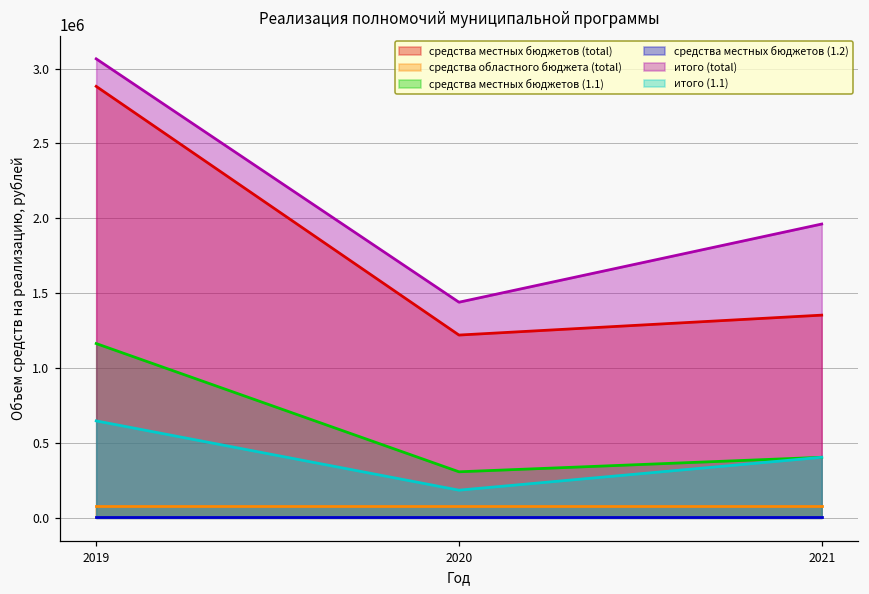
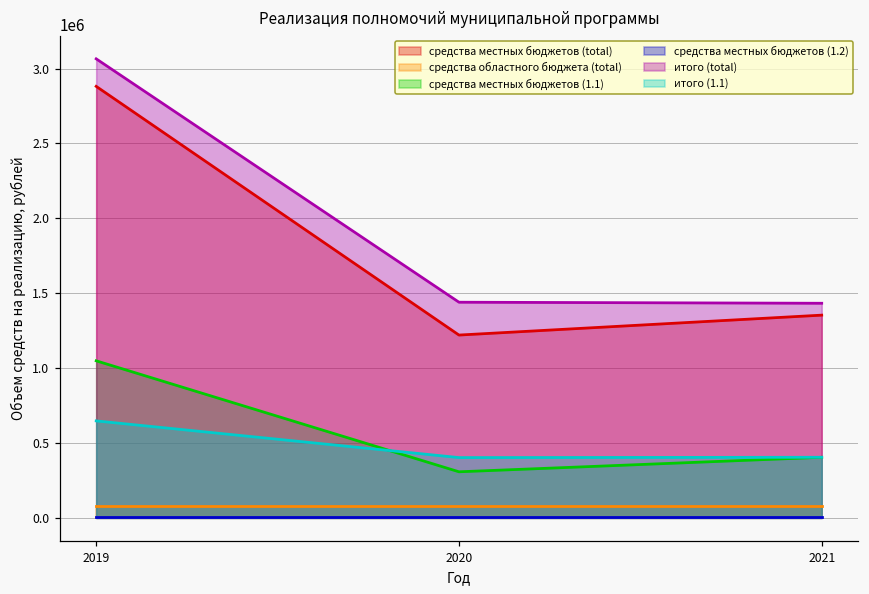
средства местных бюджетов (1.1), 2019: 1160000 -> 1050000
итого (1.1), 2020: 190000 -> 400000
итого (total), 2021: 1960000 -> 1430000
